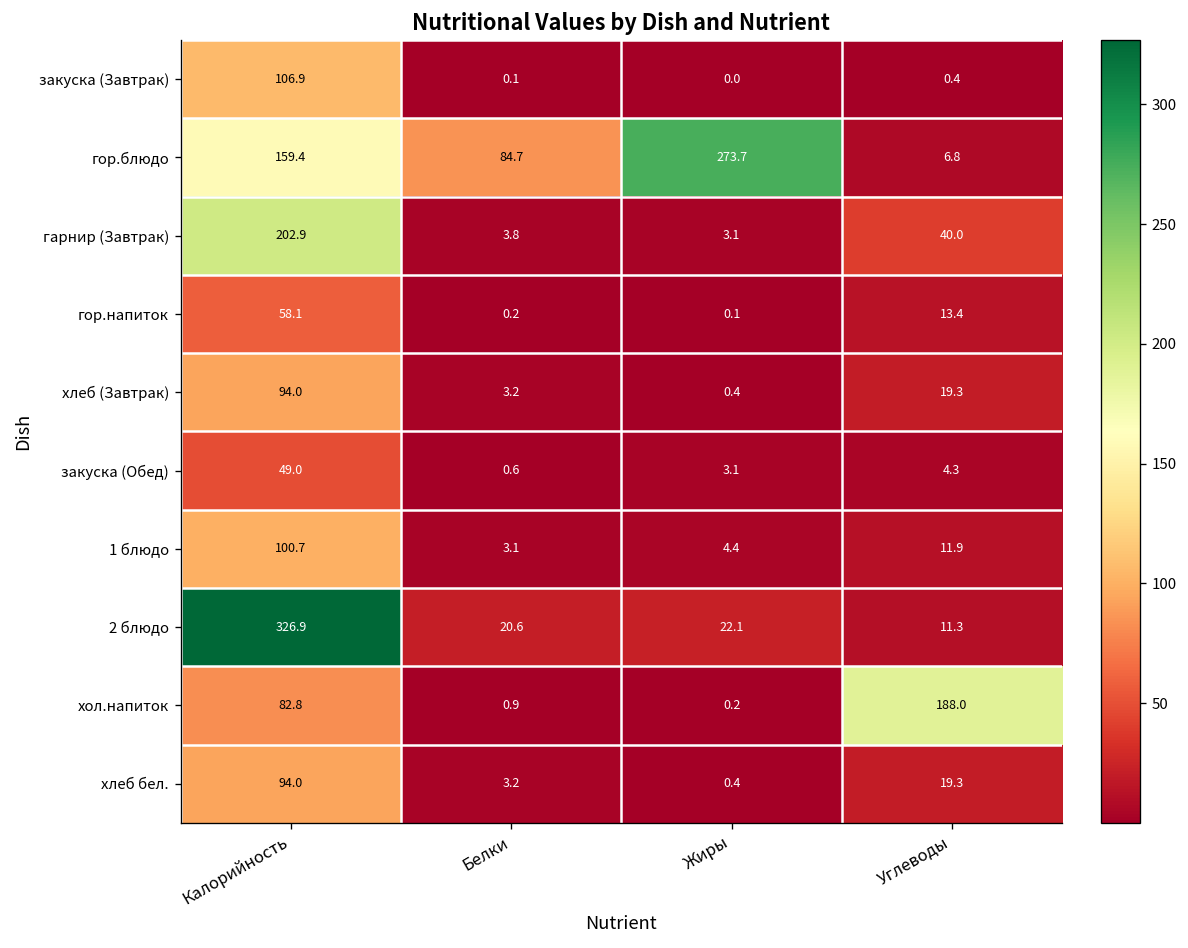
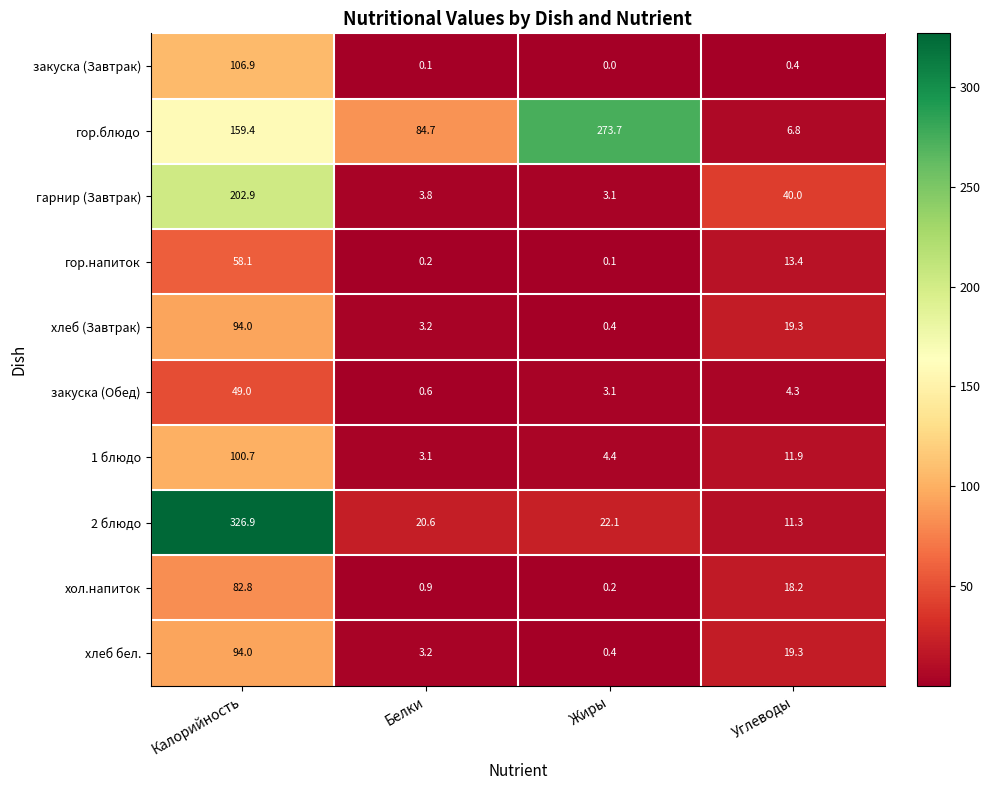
хол.напиток, Углеводы: 188.0 -> 18.2
